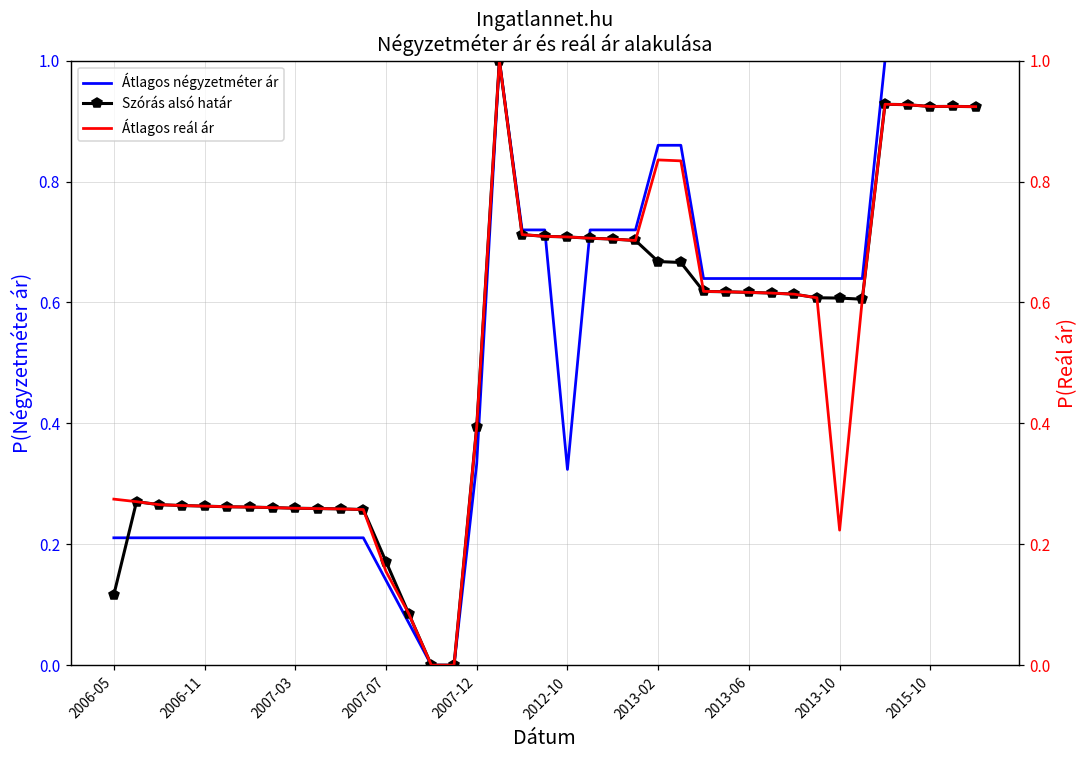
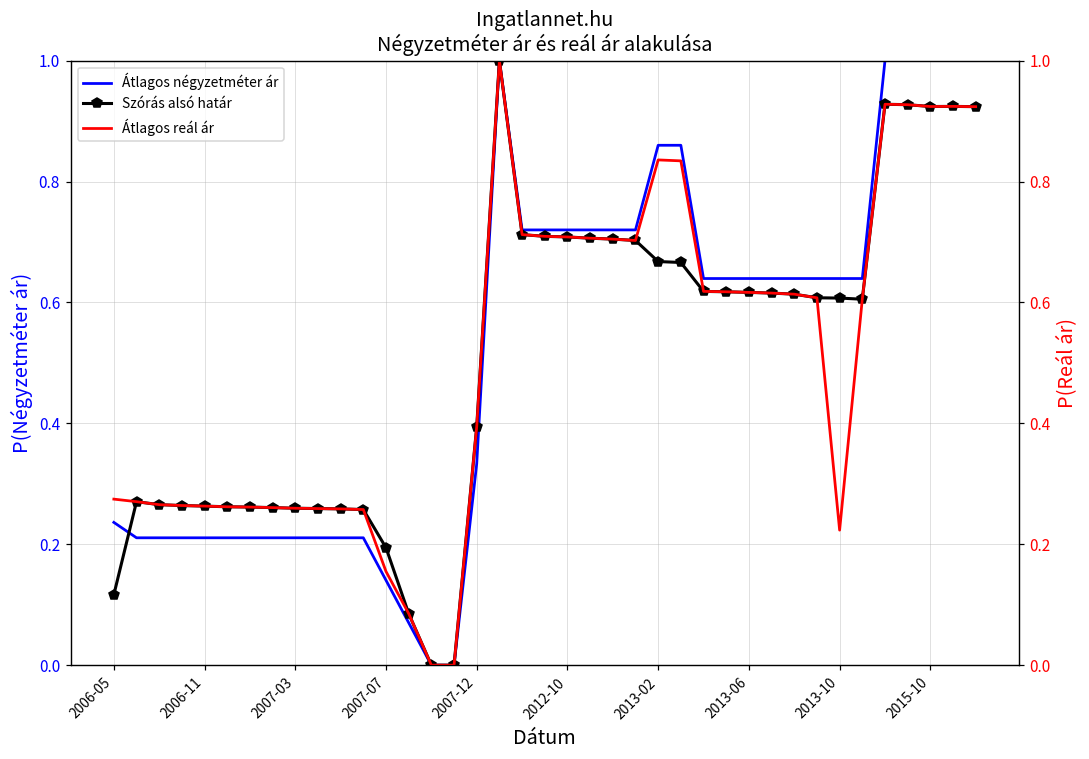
Átlagos négyzetméter ár, 2006-05: 0.21 -> 0.24
Szórás alsó határ, 2007-07: 0.17 -> 0.19
Átlagos négyzetméter ár, 2012-10: 0.32 -> 0.72
